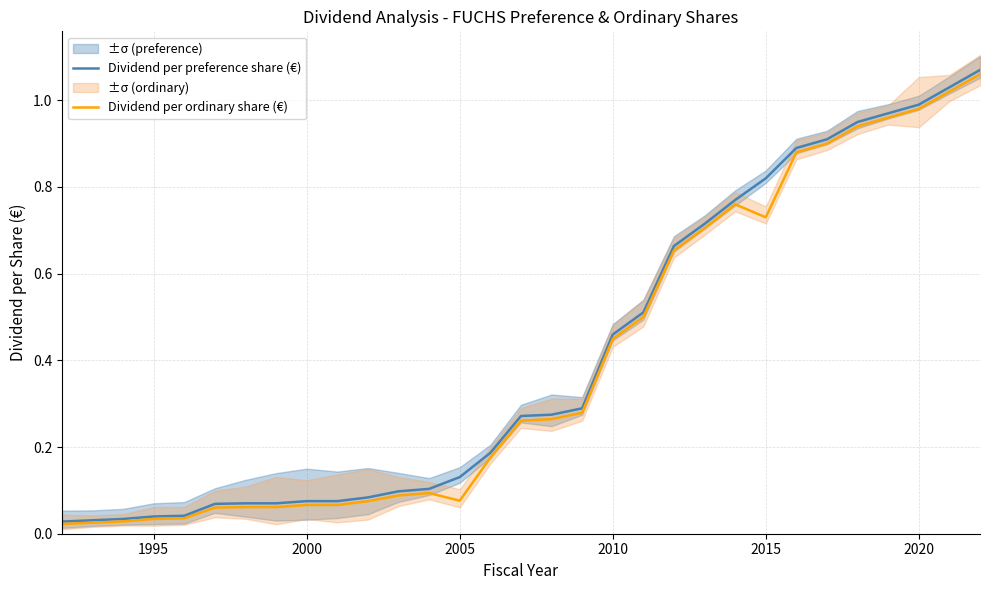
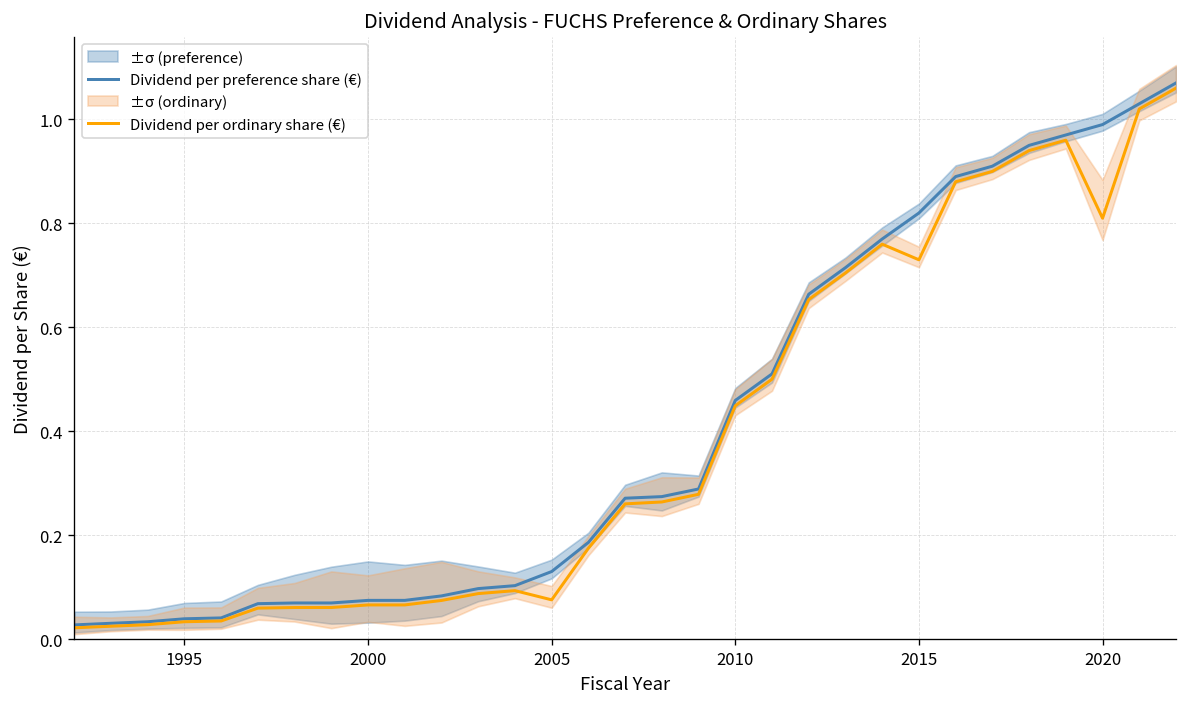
Dividend per ordinary share (€), 2020: 0.98 -> 0.81
